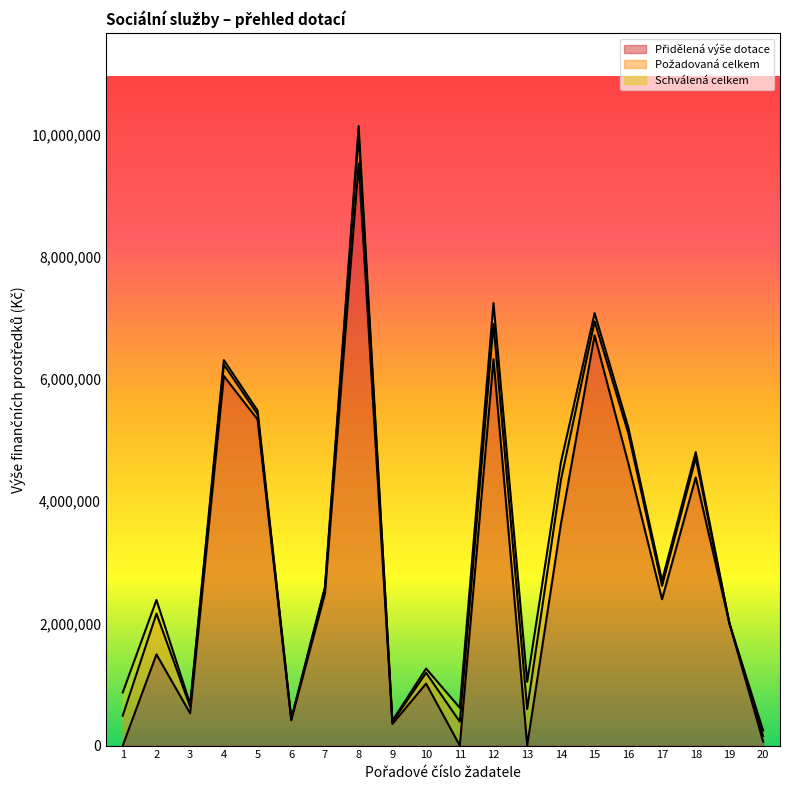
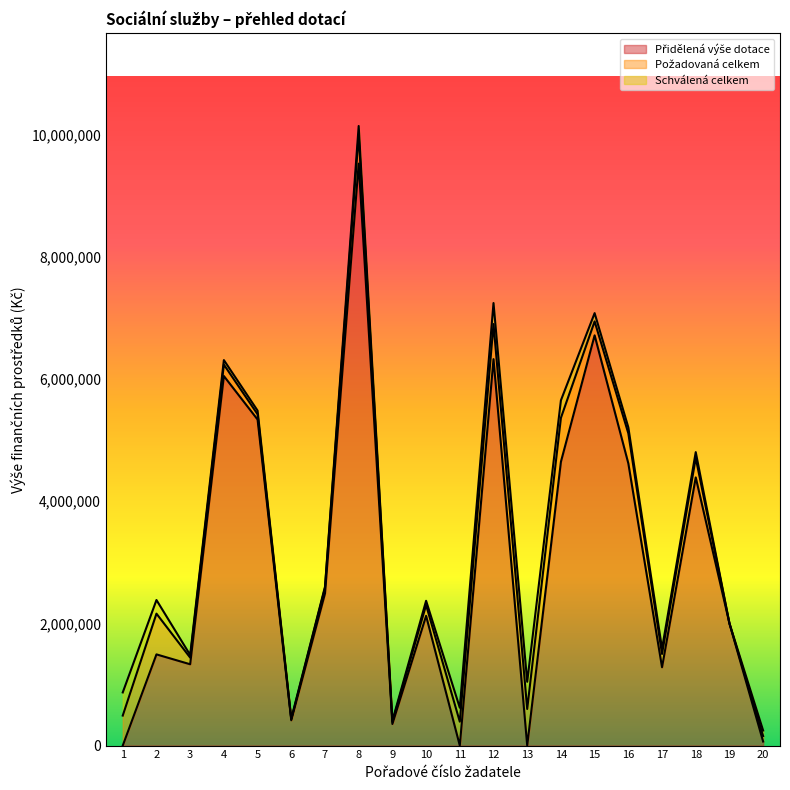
Přidělená výše dotace, 3: 500,000 -> 1,300,000
Přidělená výše dotace, 10: 1,000,000 -> 2,100,000
Přidělená výše dotace, 14: 3,600,000 -> 4,600,000
Přidělená výše dotace, 17: 2,400,000 -> 1,300,000
